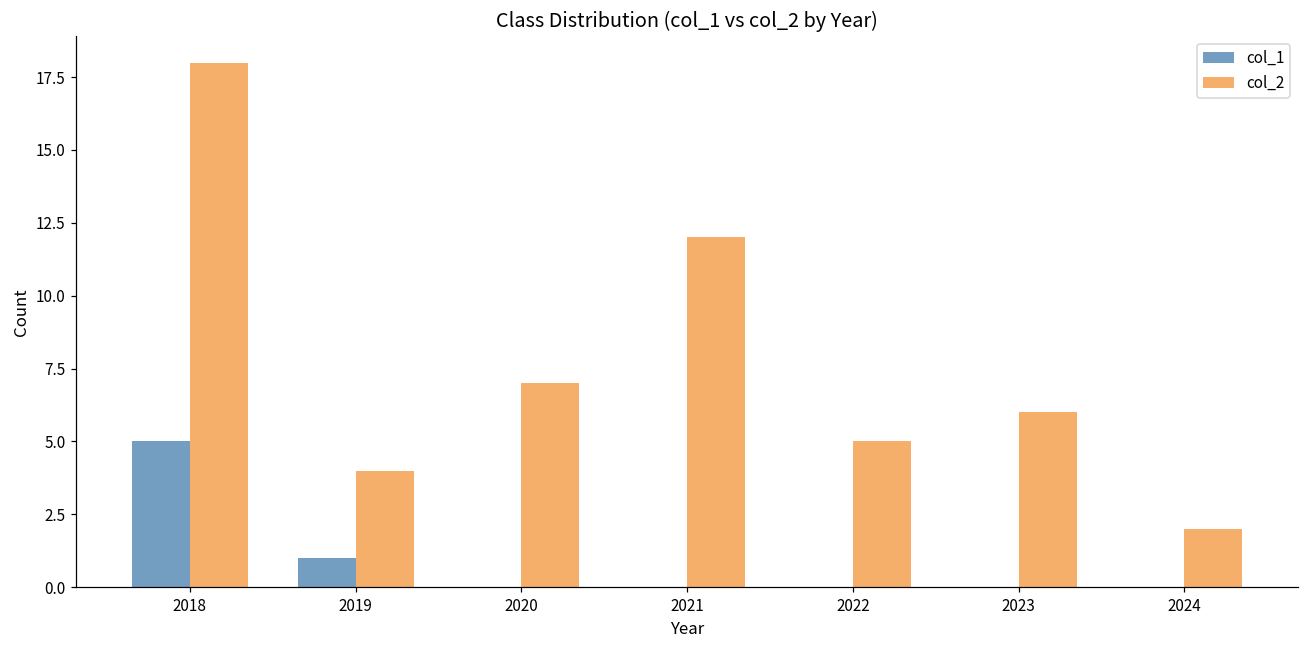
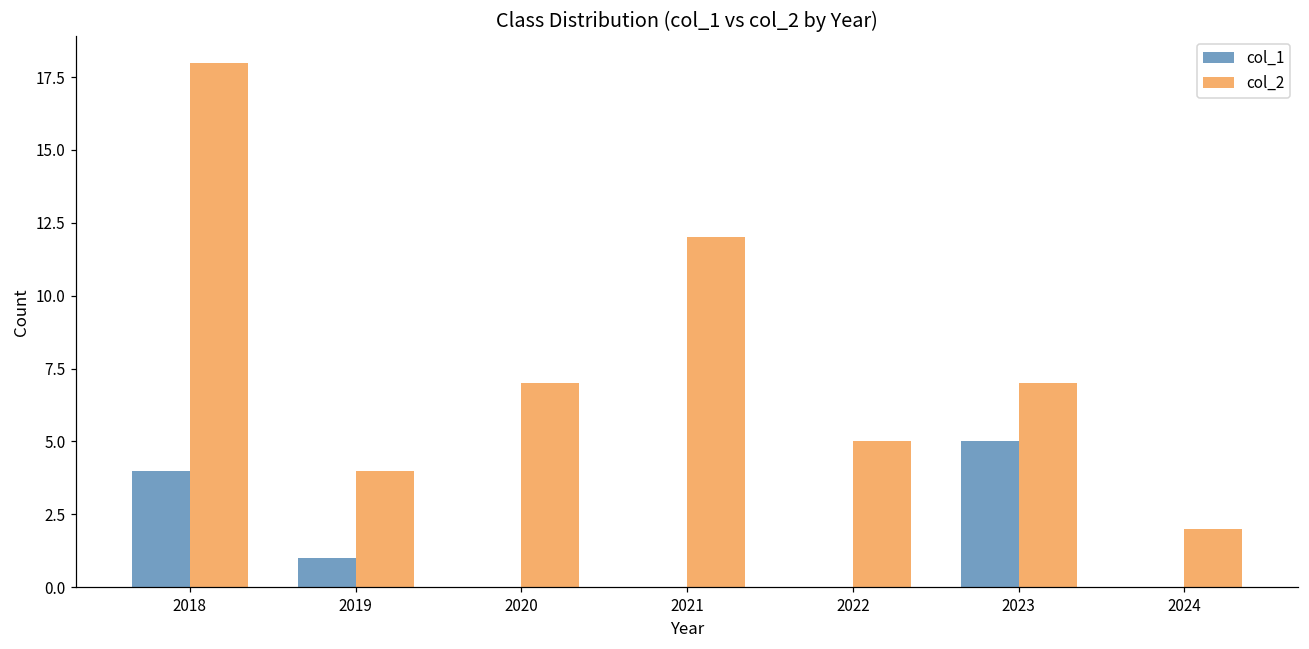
col_1, 2018: 5 -> 4
col_1, 2023: 0 -> 5
col_2, 2023: 6 -> 7
